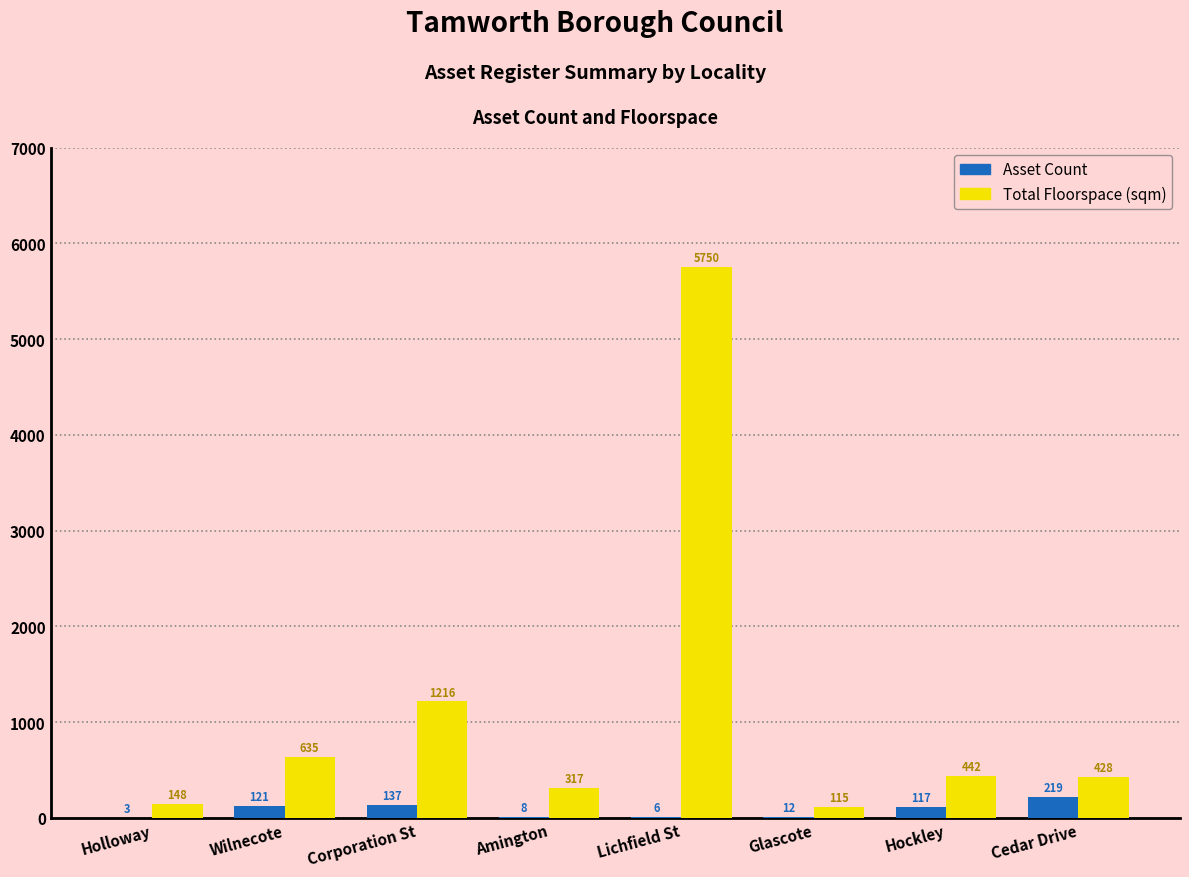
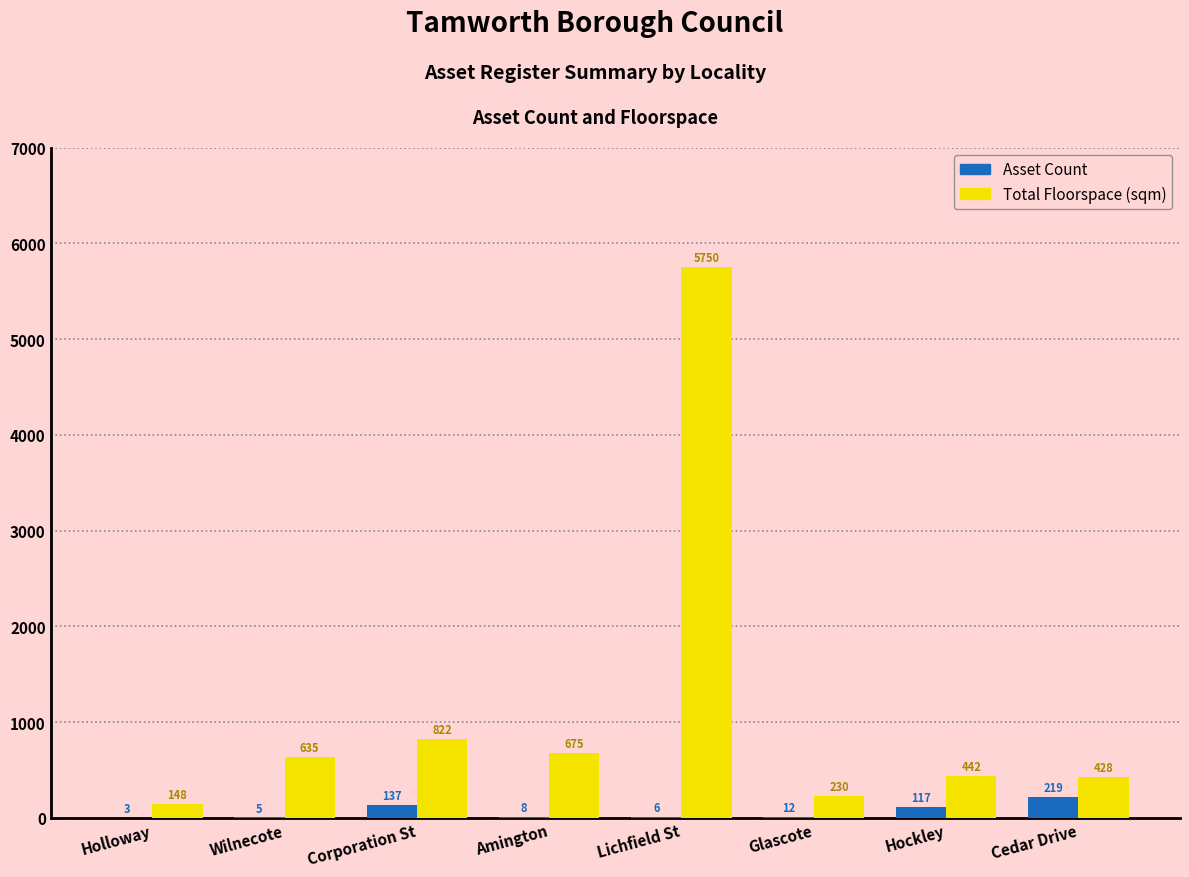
Asset Count, Wilnecote: 121 -> 5
Total Floorspace (sqm), Corporation St: 1216 -> 822
Total Floorspace (sqm), Amington: 317 -> 675
Total Floorspace (sqm), Glascote: 115 -> 230
